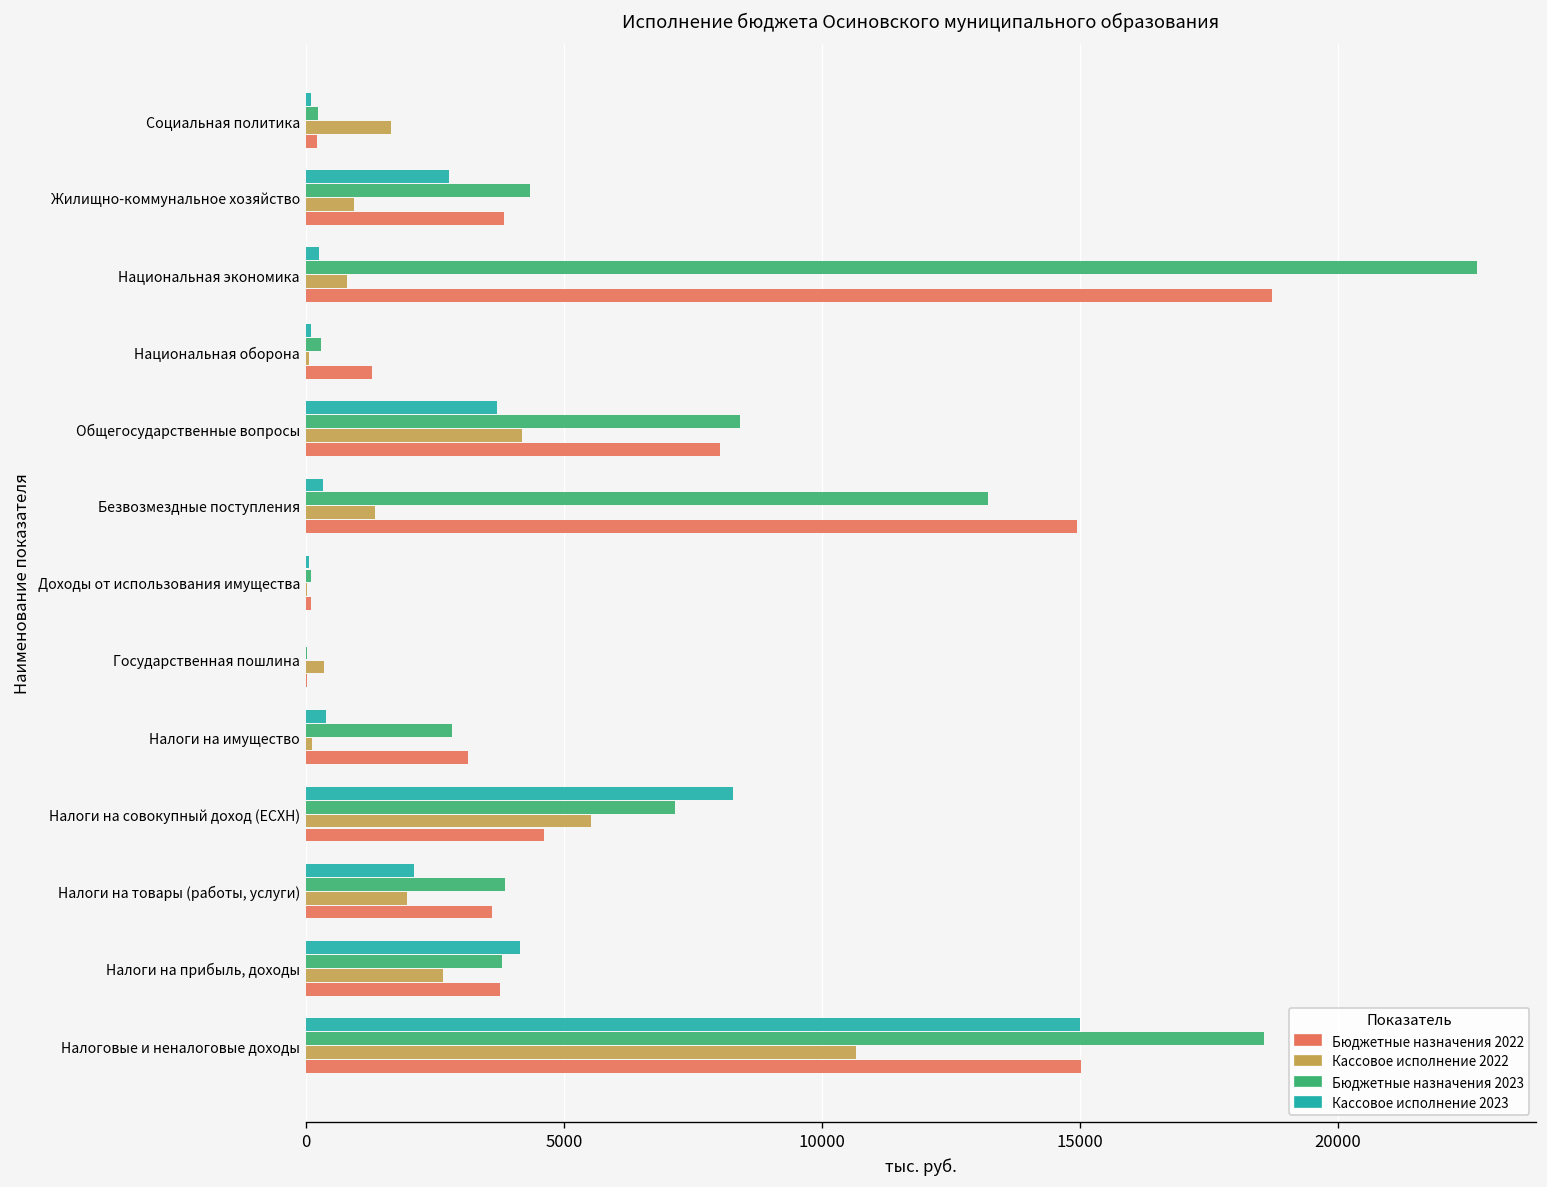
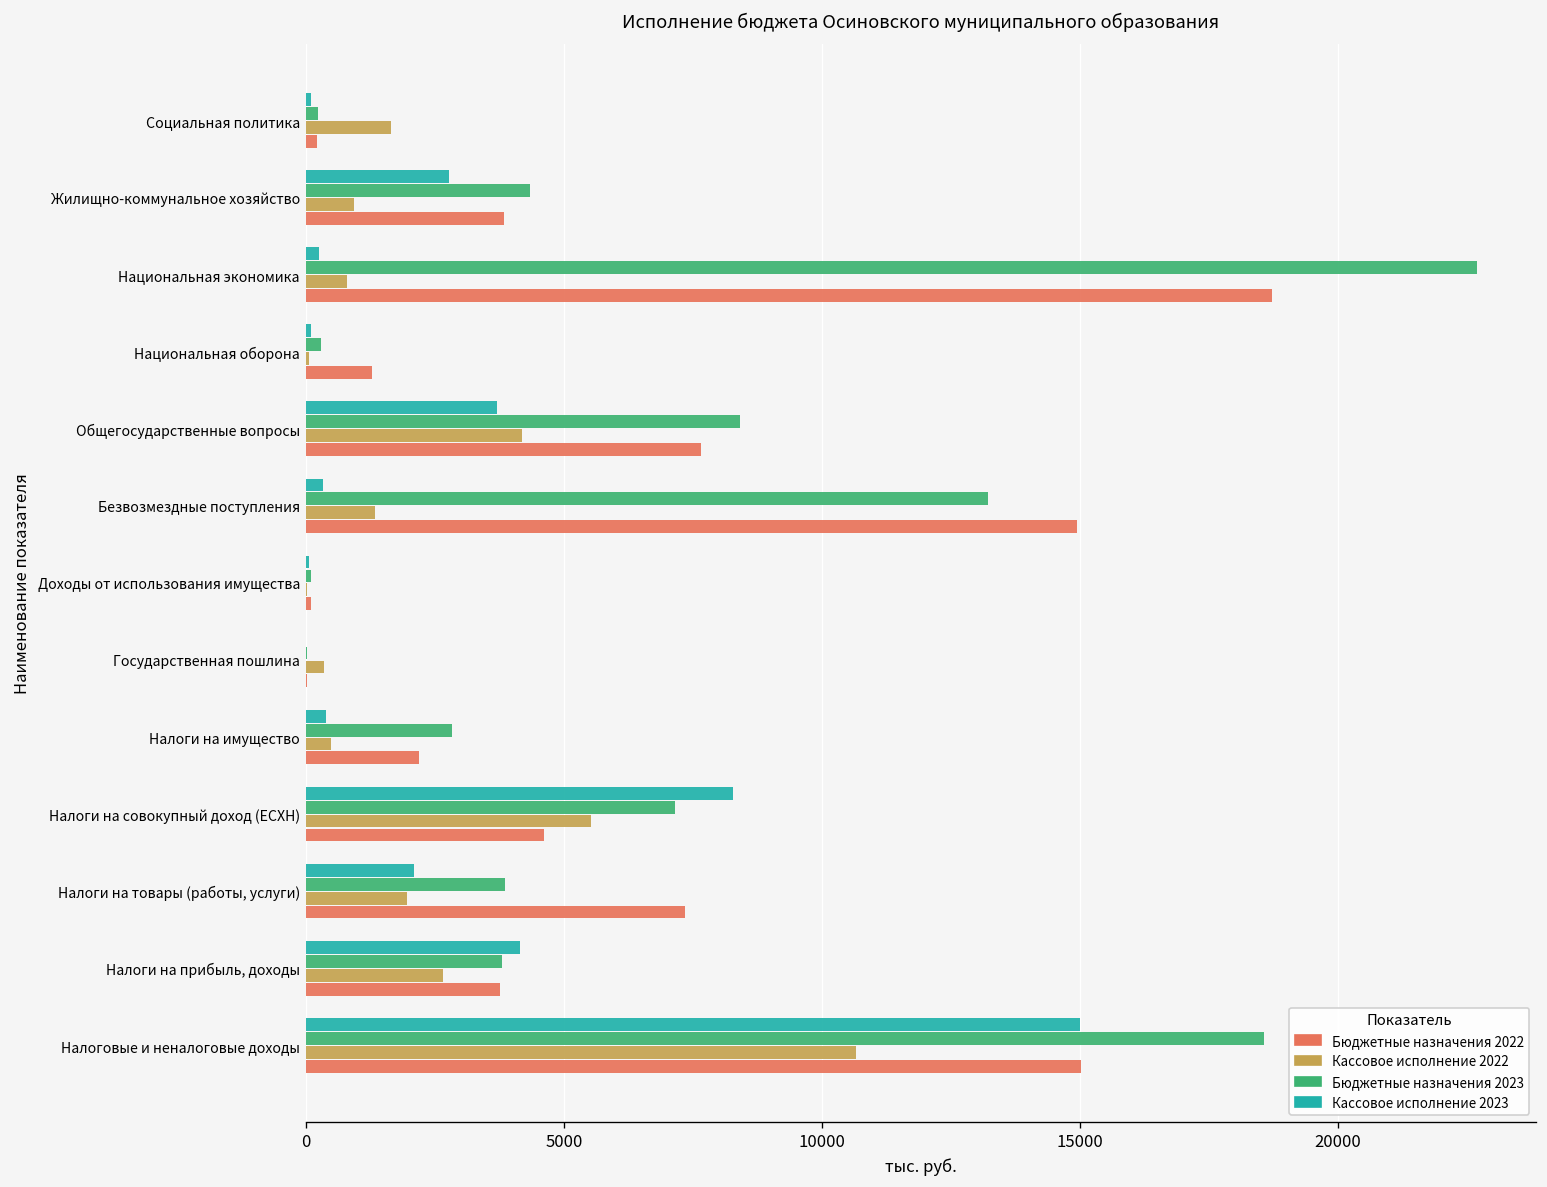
Бюджетные назначения 2022, Общегосударственные вопросы: 8000 -> 7700
Кассовое исполнение 2022, Налоги на имущество: 100 -> 500
Бюджетные назначения 2022, Налоги на имущество: 3100 -> 2200
Бюджетные назначения 2022, Налоги на товары (работы, услуги): 3600 -> 7300
